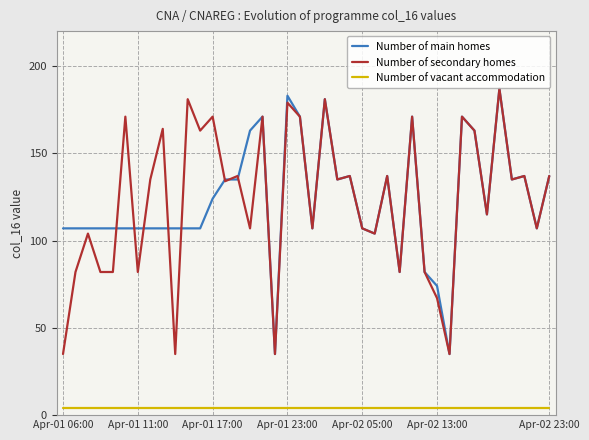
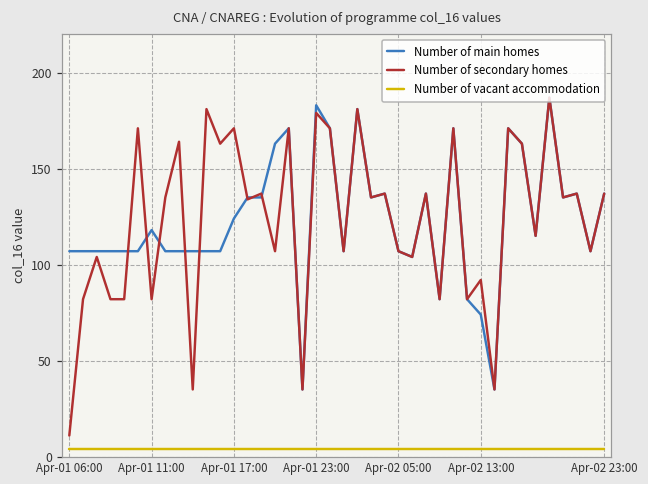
Number of secondary homes, Apr-01 06:00: 35 -> 11
Number of main homes, Apr-01 11:00: 107 -> 118
Number of secondary homes, Apr-02 13:00: 67 -> 92
